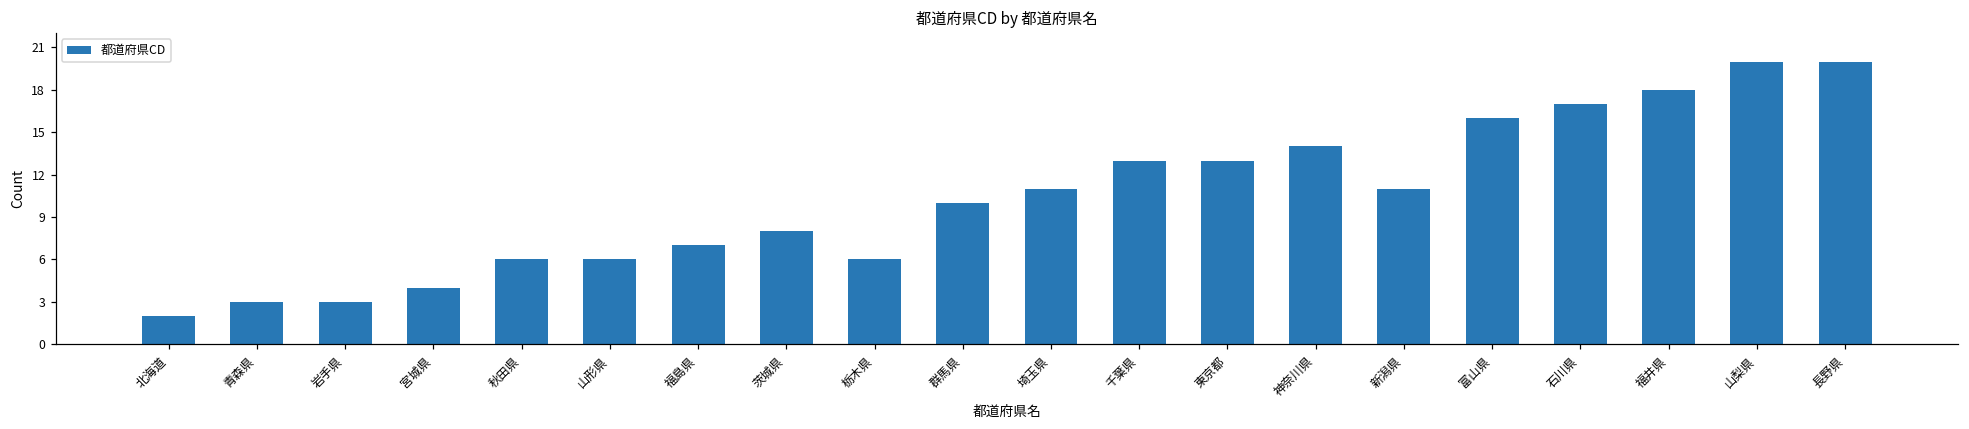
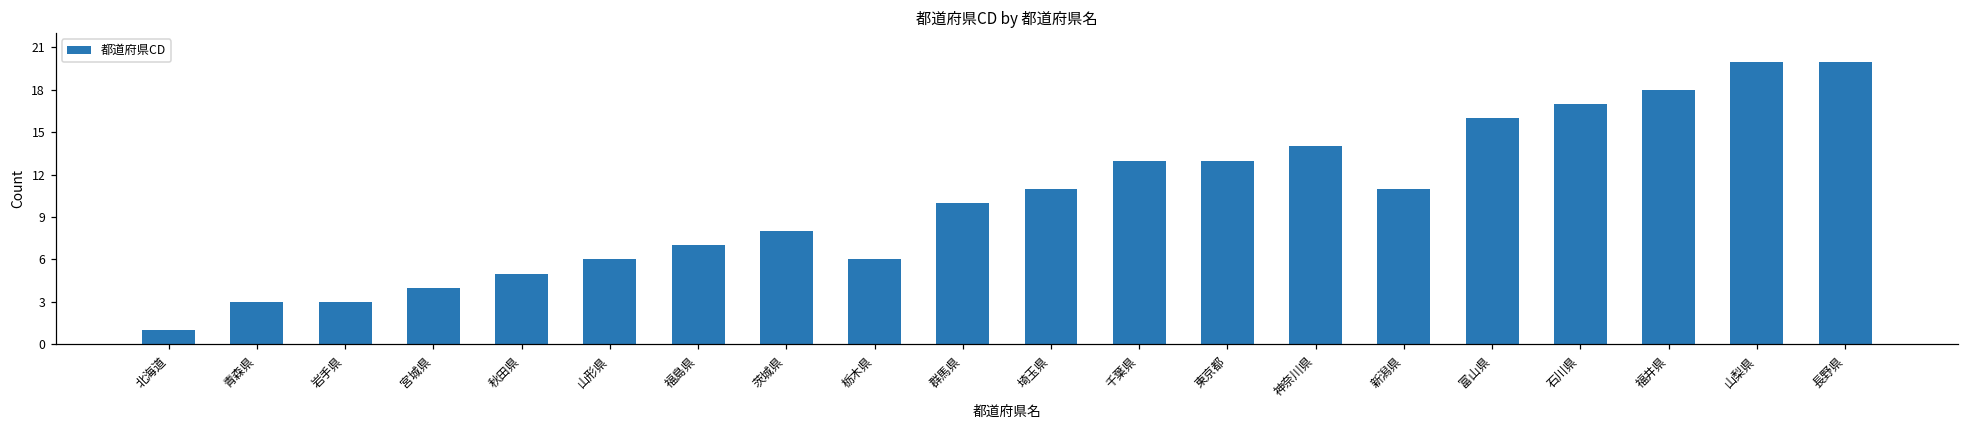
北海道: 2 -> 1
秋田県: 6 -> 5
